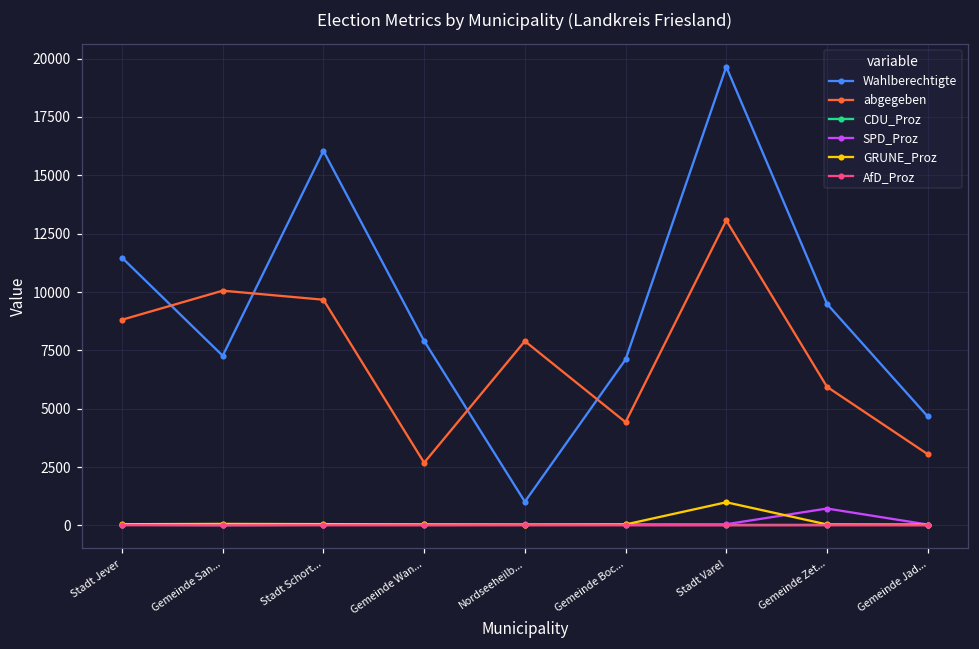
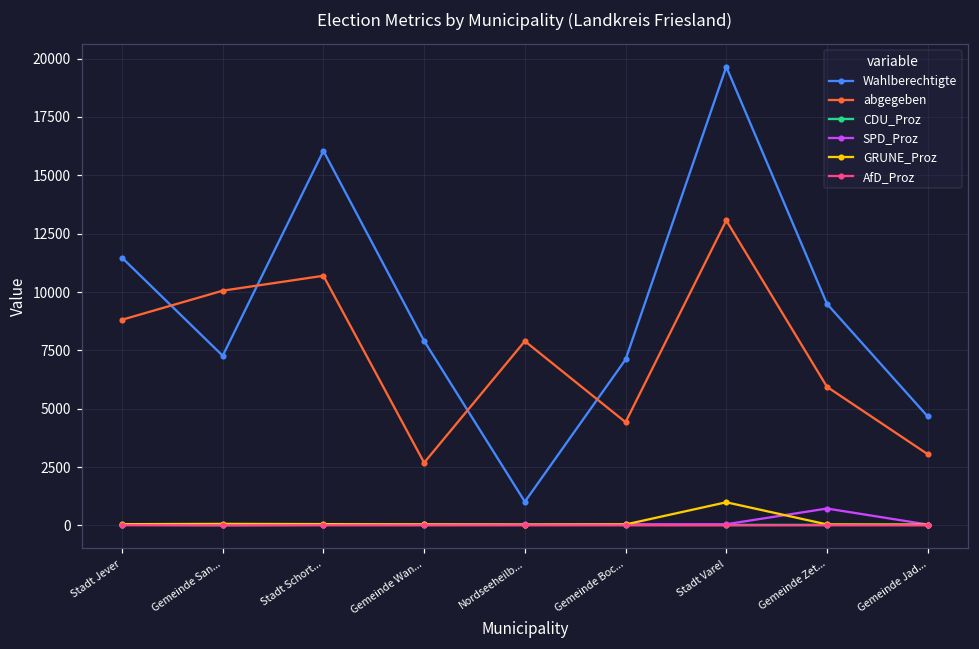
abgegeben, Stadt Schort...: 9700 -> 10700
